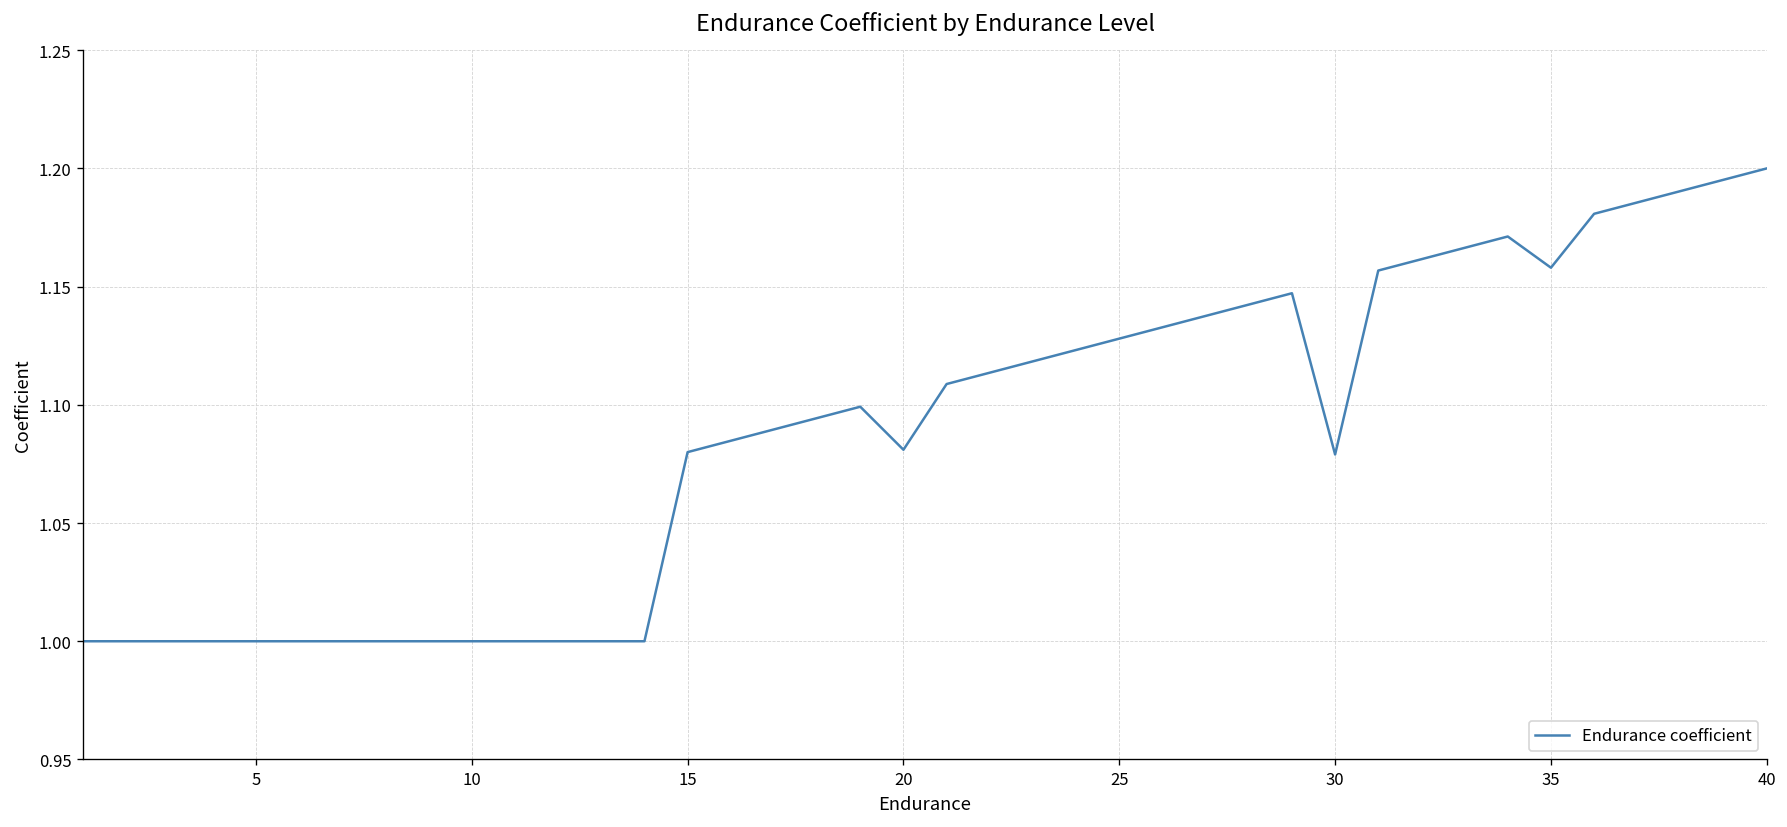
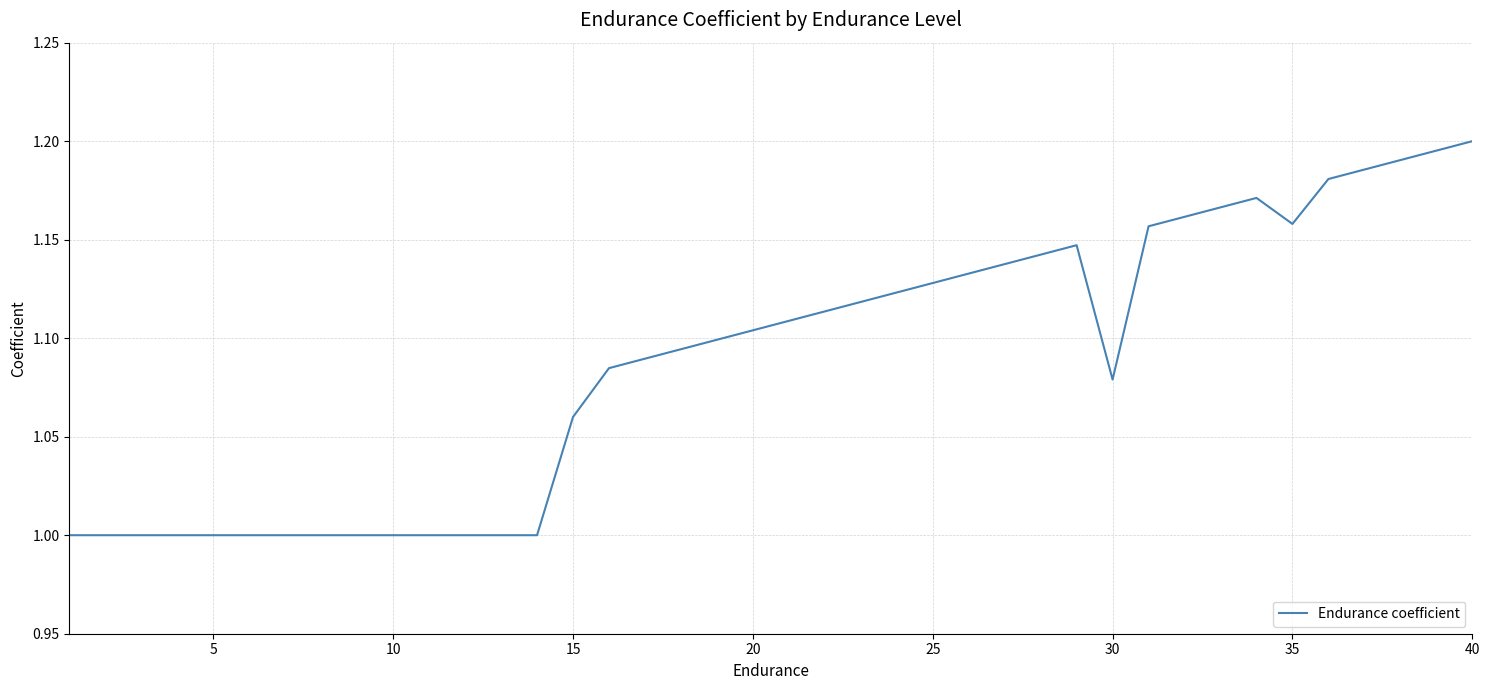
15: 1.08 -> 1.06
20: 1.081 -> 1.104
